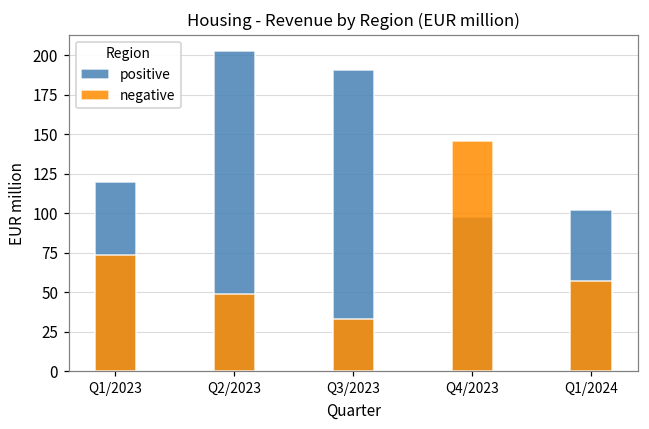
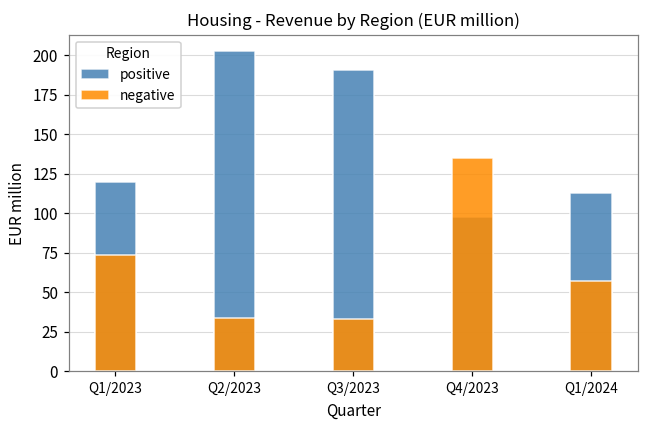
negative, Q2/2023: 49 -> 34
negative, Q4/2023: 146 -> 135
positive, Q1/2024: 102 -> 113
